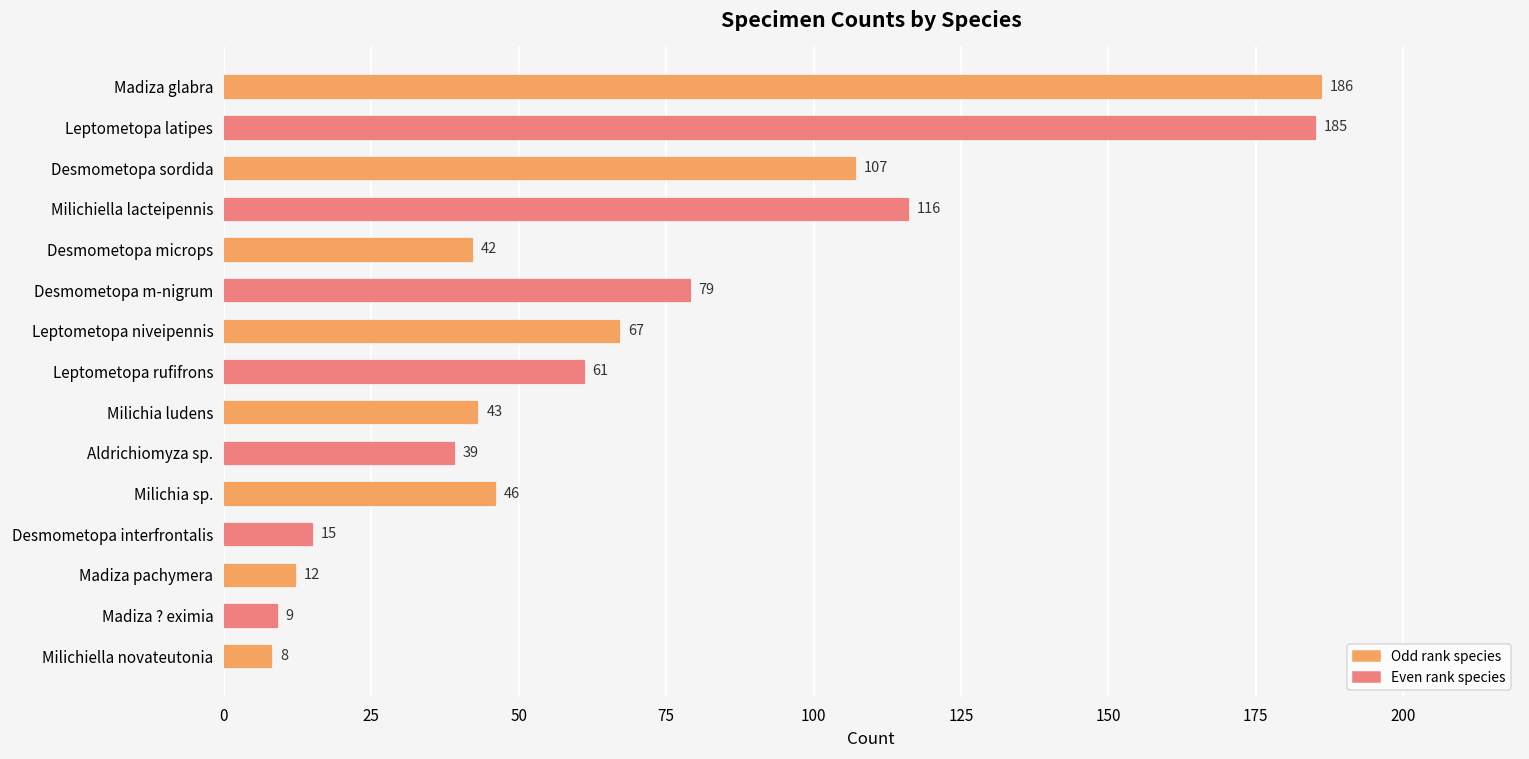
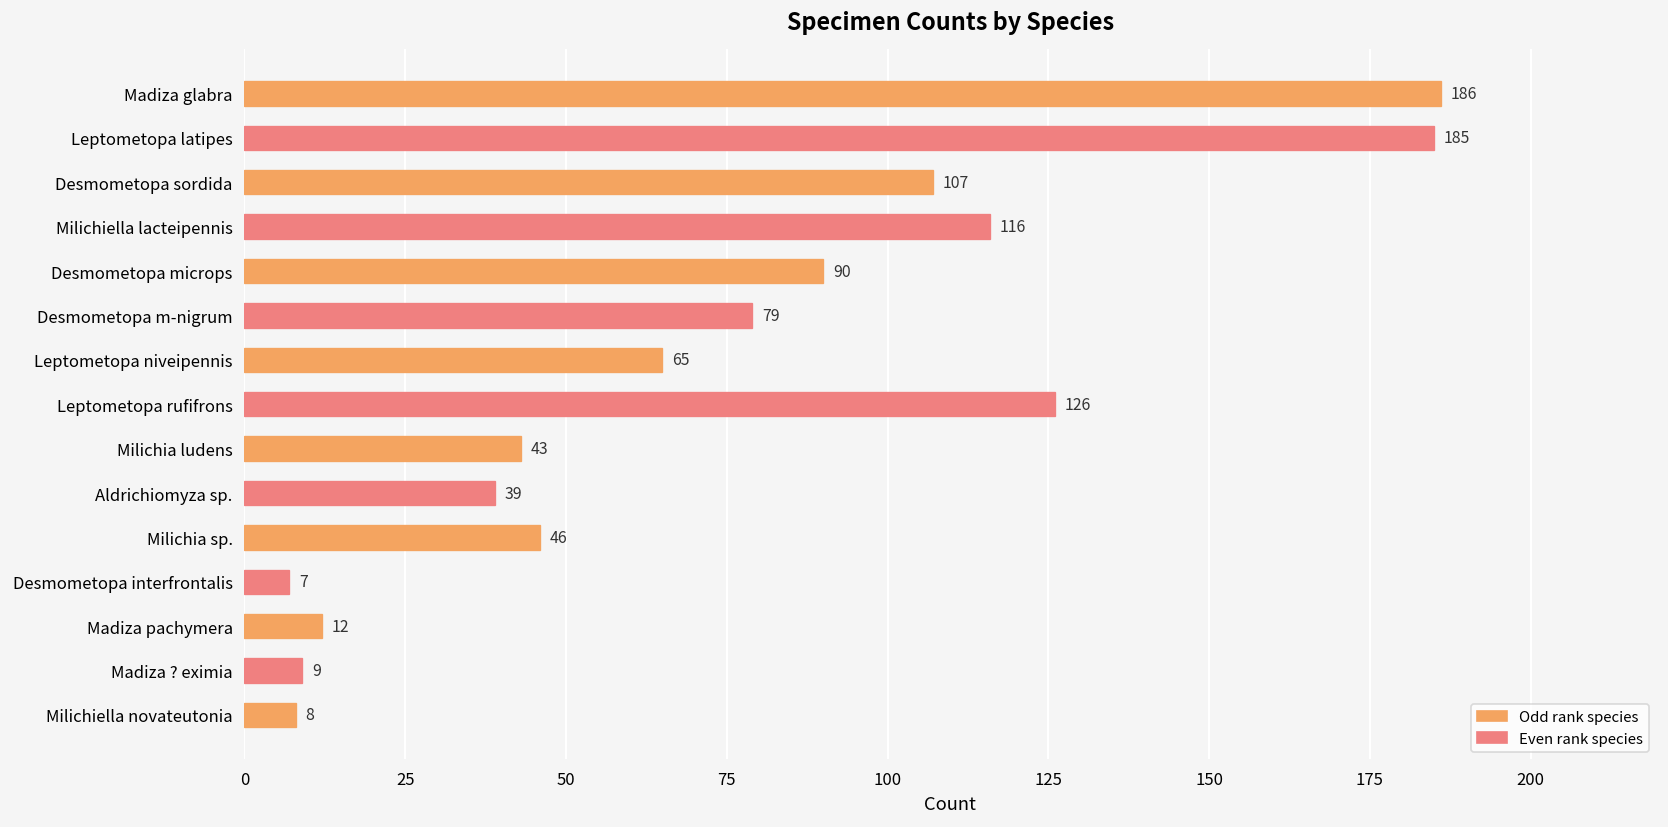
Desmometopa microps: 42 -> 90
Leptometopa niveipennis: 67 -> 65
Leptometopa rufifrons: 61 -> 126
Desmometopa interfrontalis: 15 -> 7
